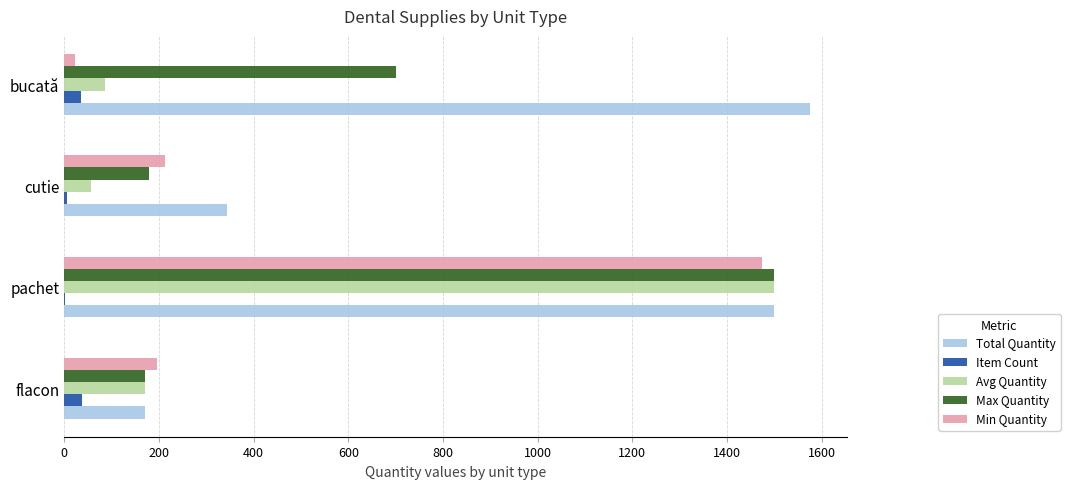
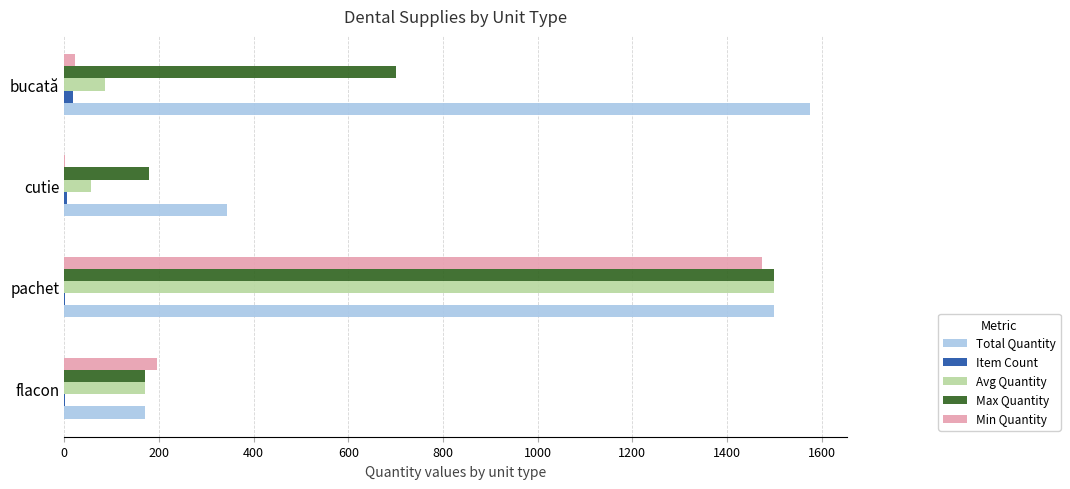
Item Count, bucată: 40 -> 20
Min Quantity, cutie: 210 -> 0
Item Count, flacon: 40 -> 0
